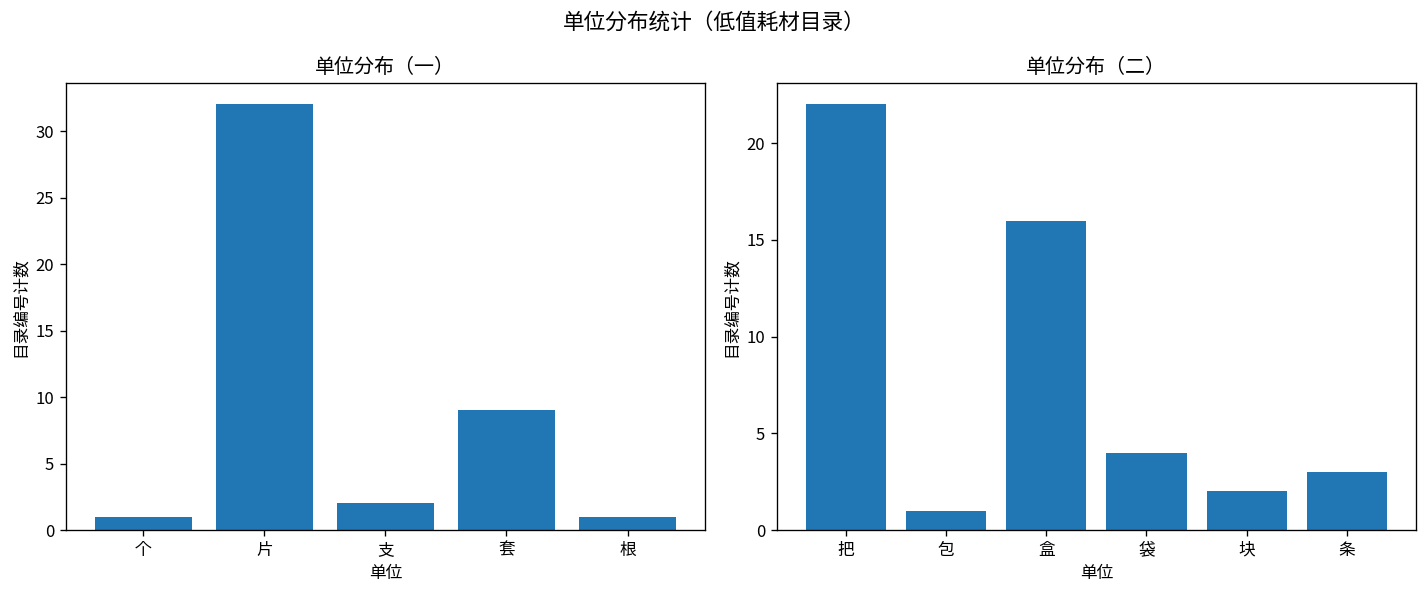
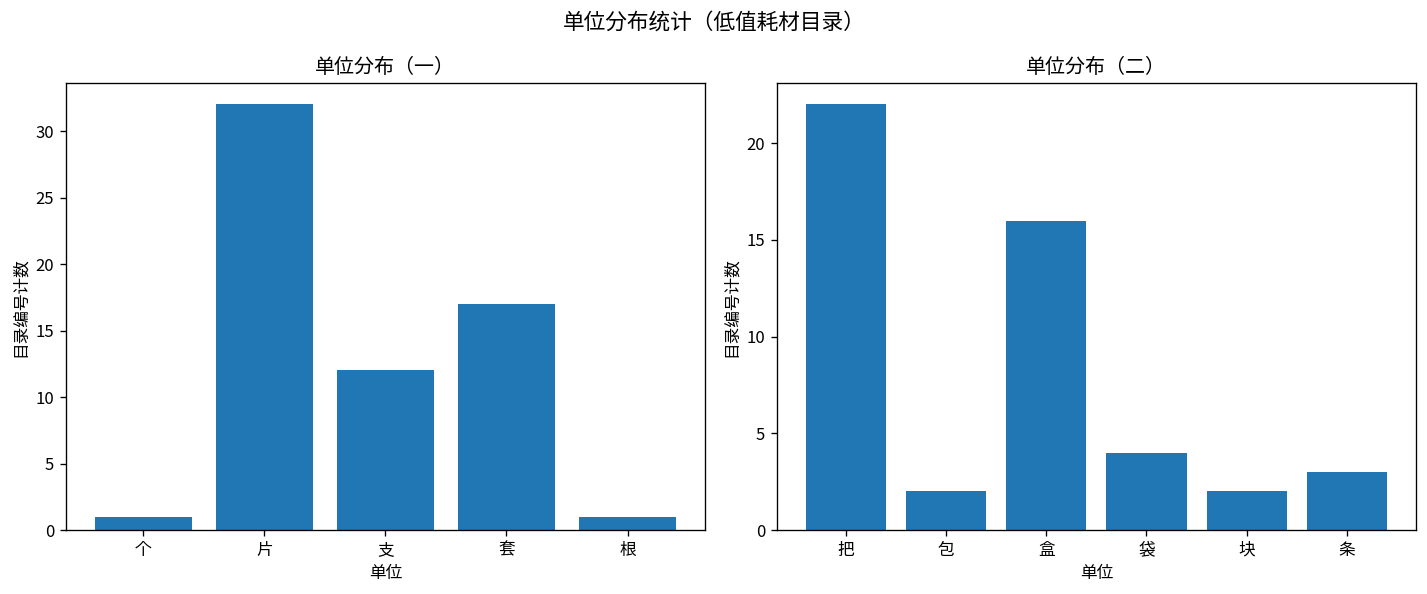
单位分布（一）, 支: 2 -> 12
单位分布（一）, 套: 9 -> 17
单位分布（二）, 包: 1 -> 2
